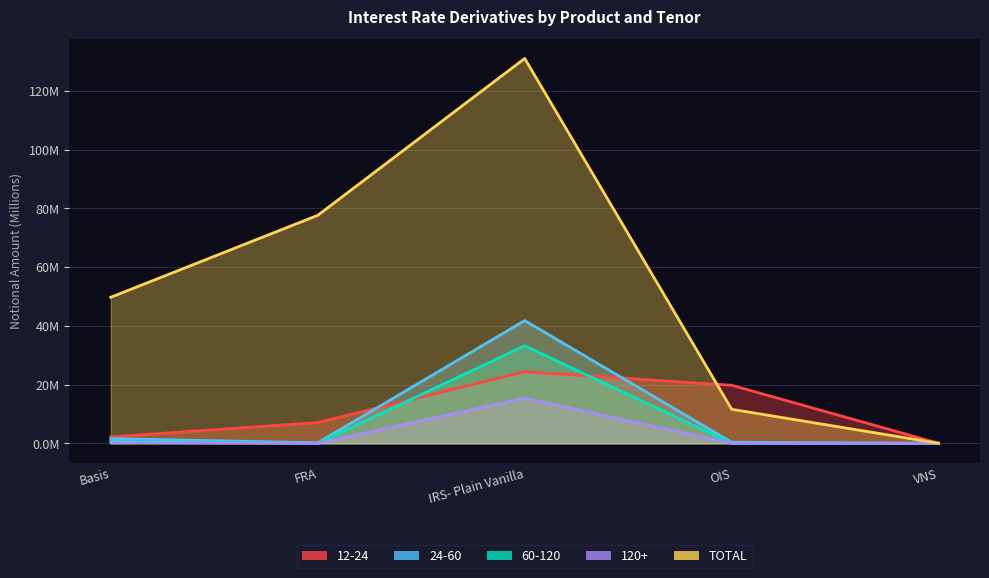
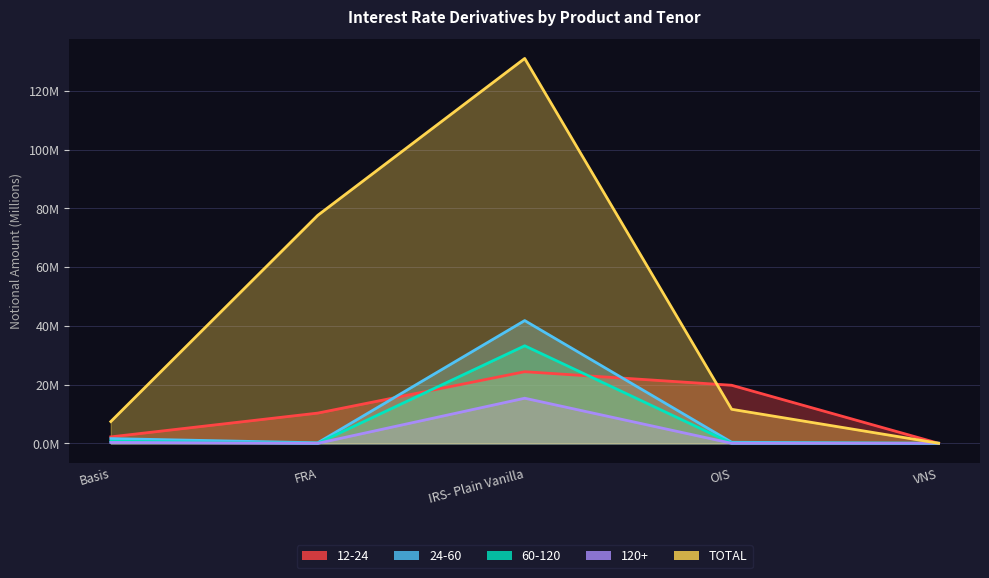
TOTAL, Basis: 50000000 -> 7000000
12-24, FRA: 7000000 -> 10000000
